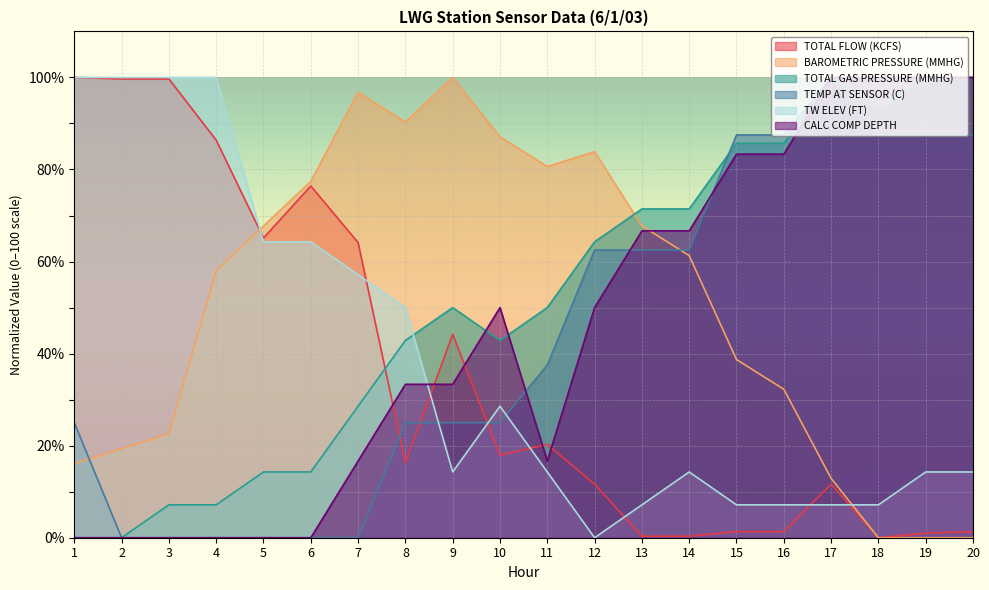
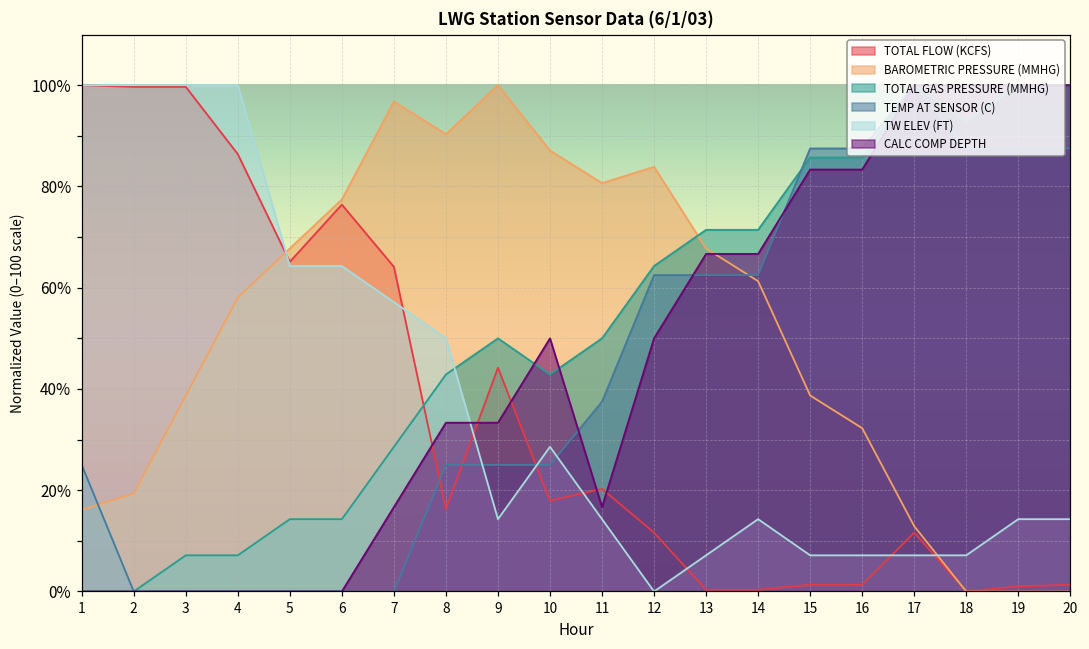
BAROMETRIC PRESSURE (MMHG), 3: 23% -> 39%
